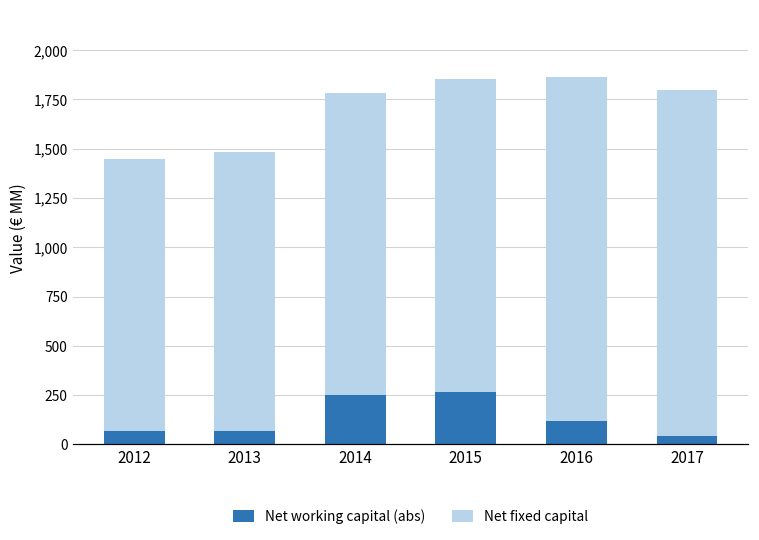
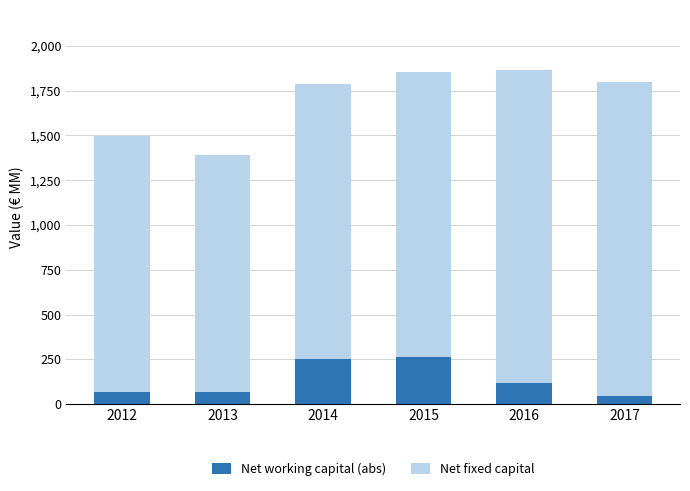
Net fixed capital, 2012: 1,380 -> 1,430
Net fixed capital, 2013: 1,420 -> 1,320
